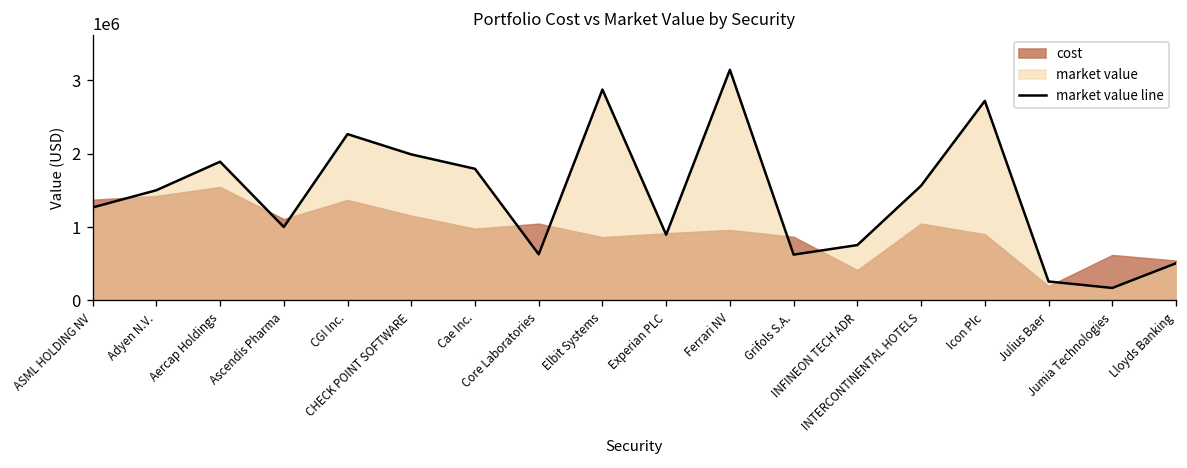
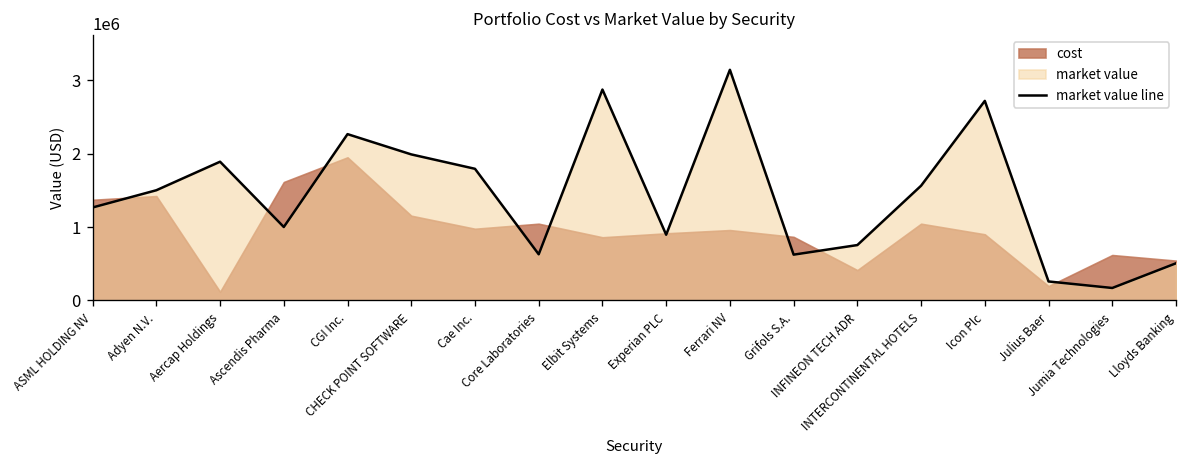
cost, Aercap Holdings: 1500000 -> 100000
cost, Ascendis Pharma: 1100000 -> 1600000
cost, CGI Inc.: 1400000 -> 1900000
